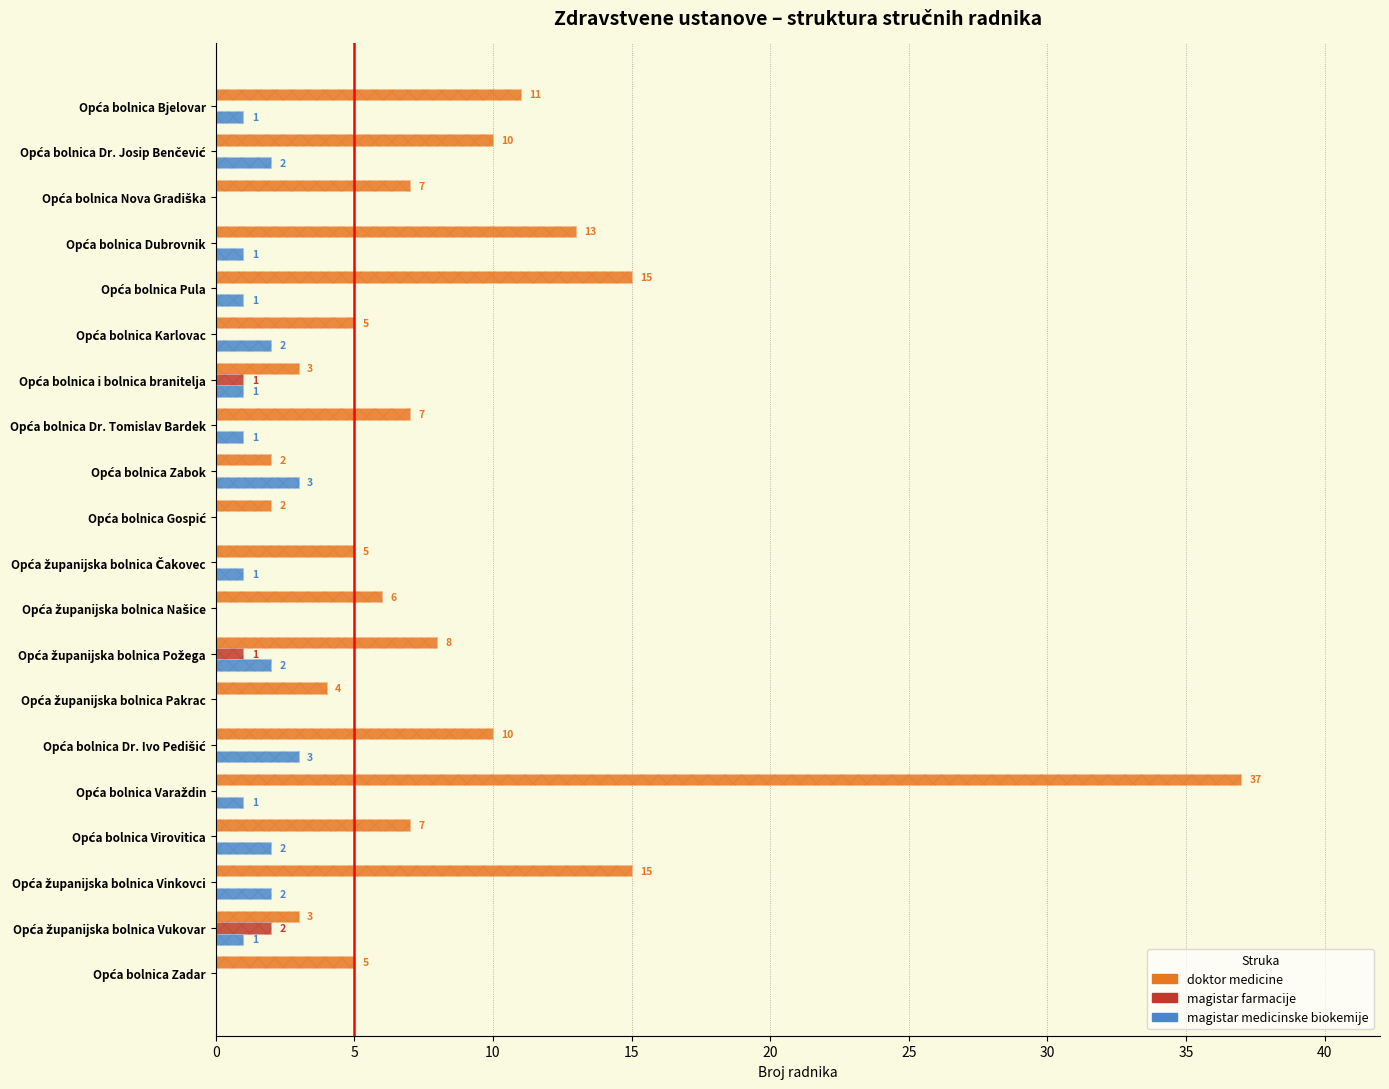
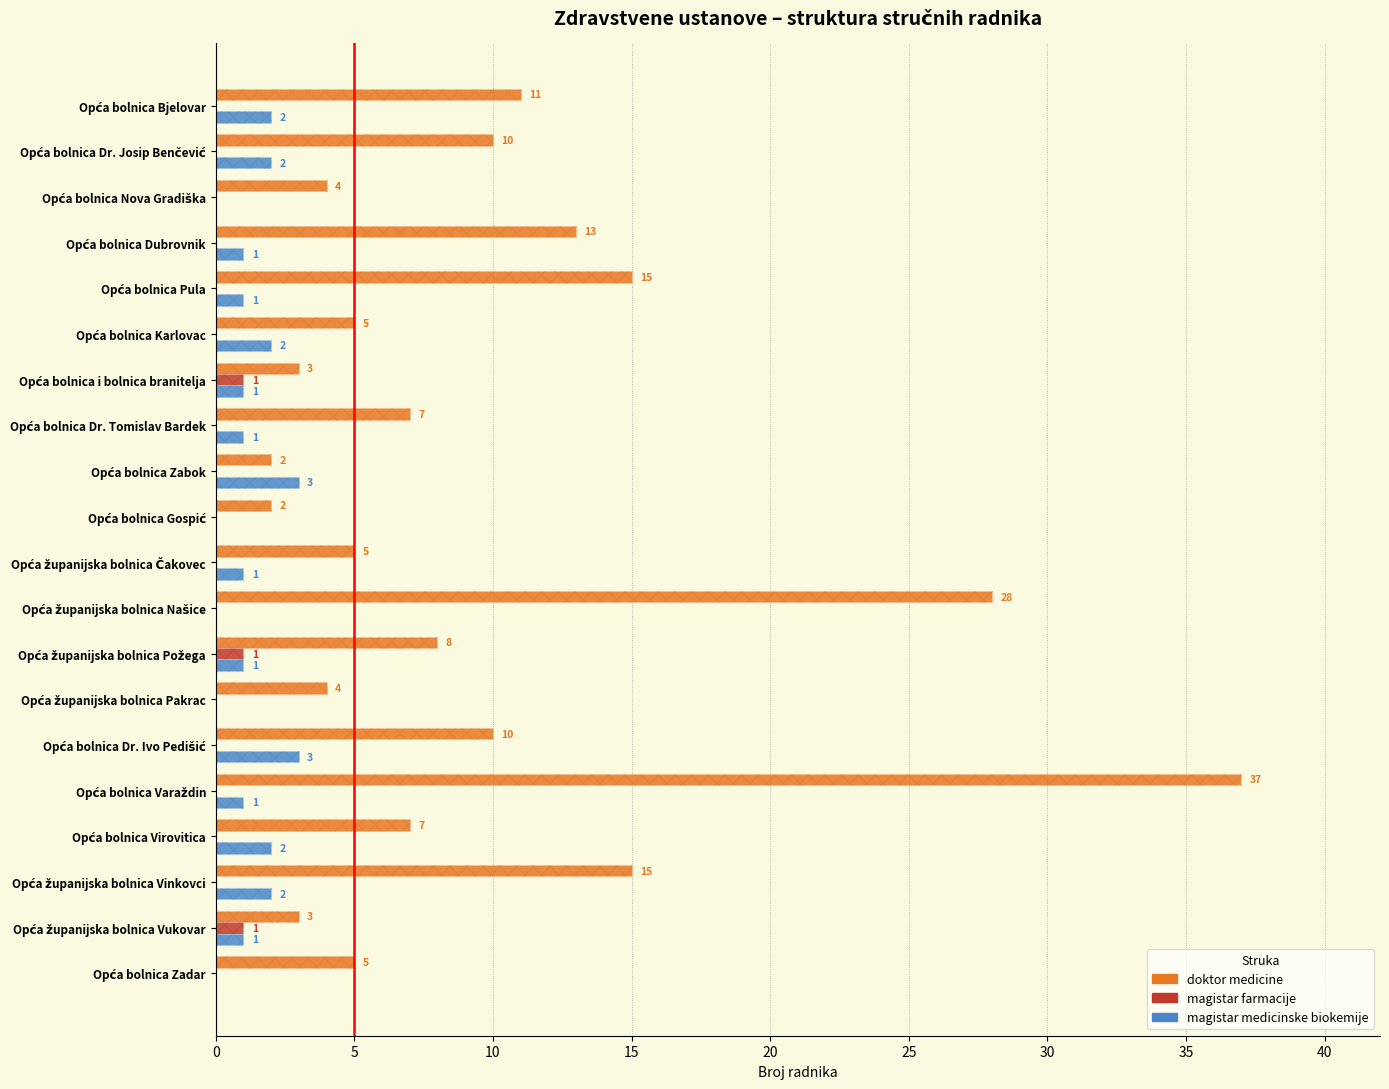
magistar medicinske biokemije, Opća bolnica Bjelovar: 1 -> 2
doktor medicine, Opća bolnica Nova Gradiška: 7 -> 4
doktor medicine, Opća županijska bolnica Našice: 6 -> 28
magistar medicinske biokemije, Opća županijska bolnica Požega: 2 -> 1
magistar farmacije, Opća županijska bolnica Vukovar: 2 -> 1
